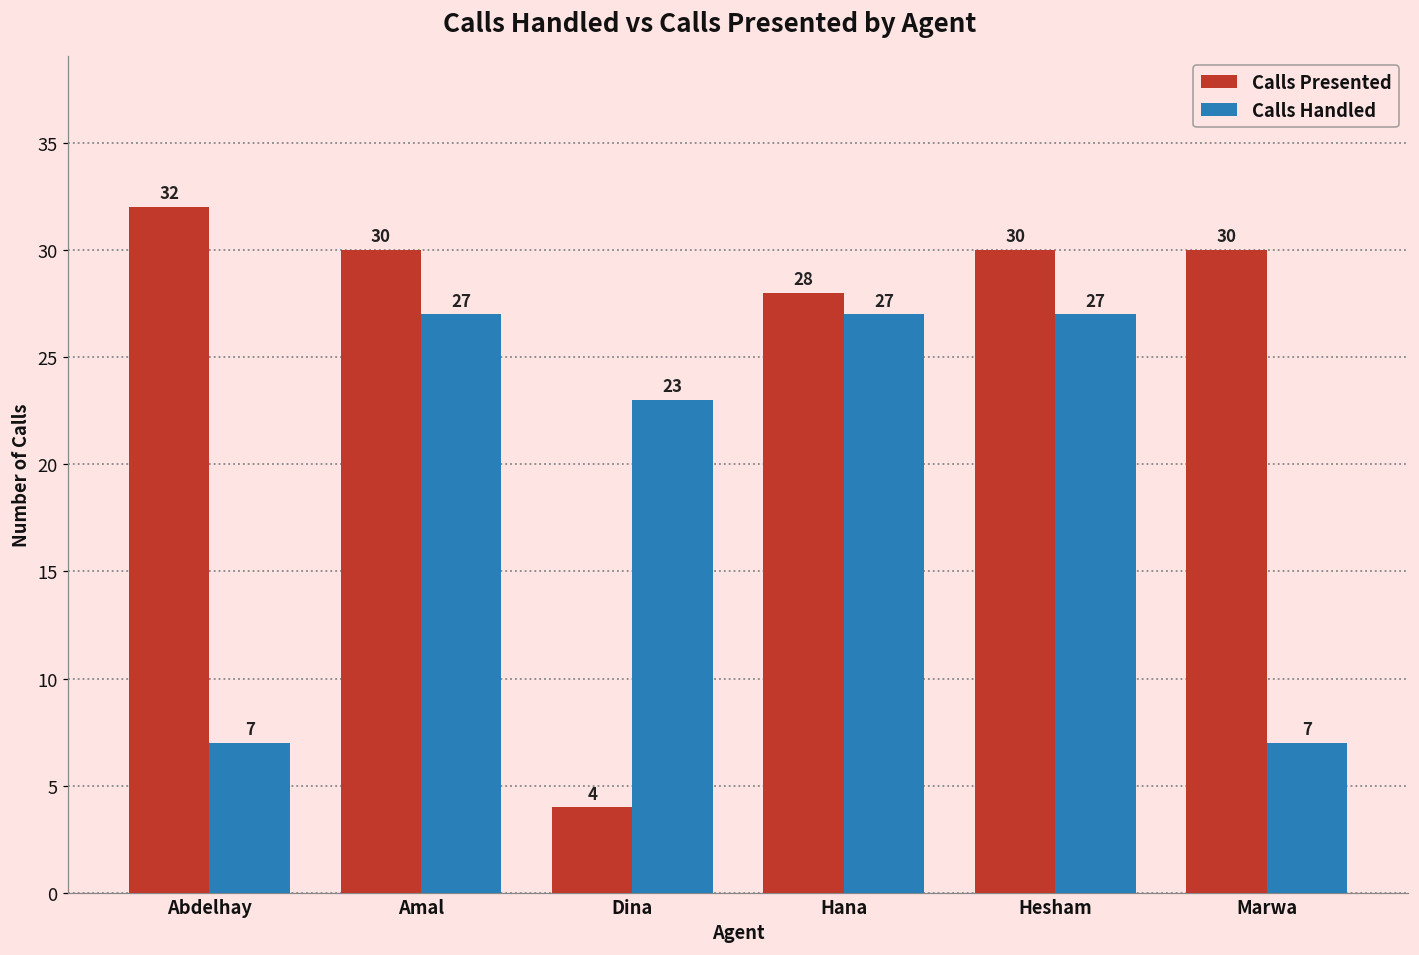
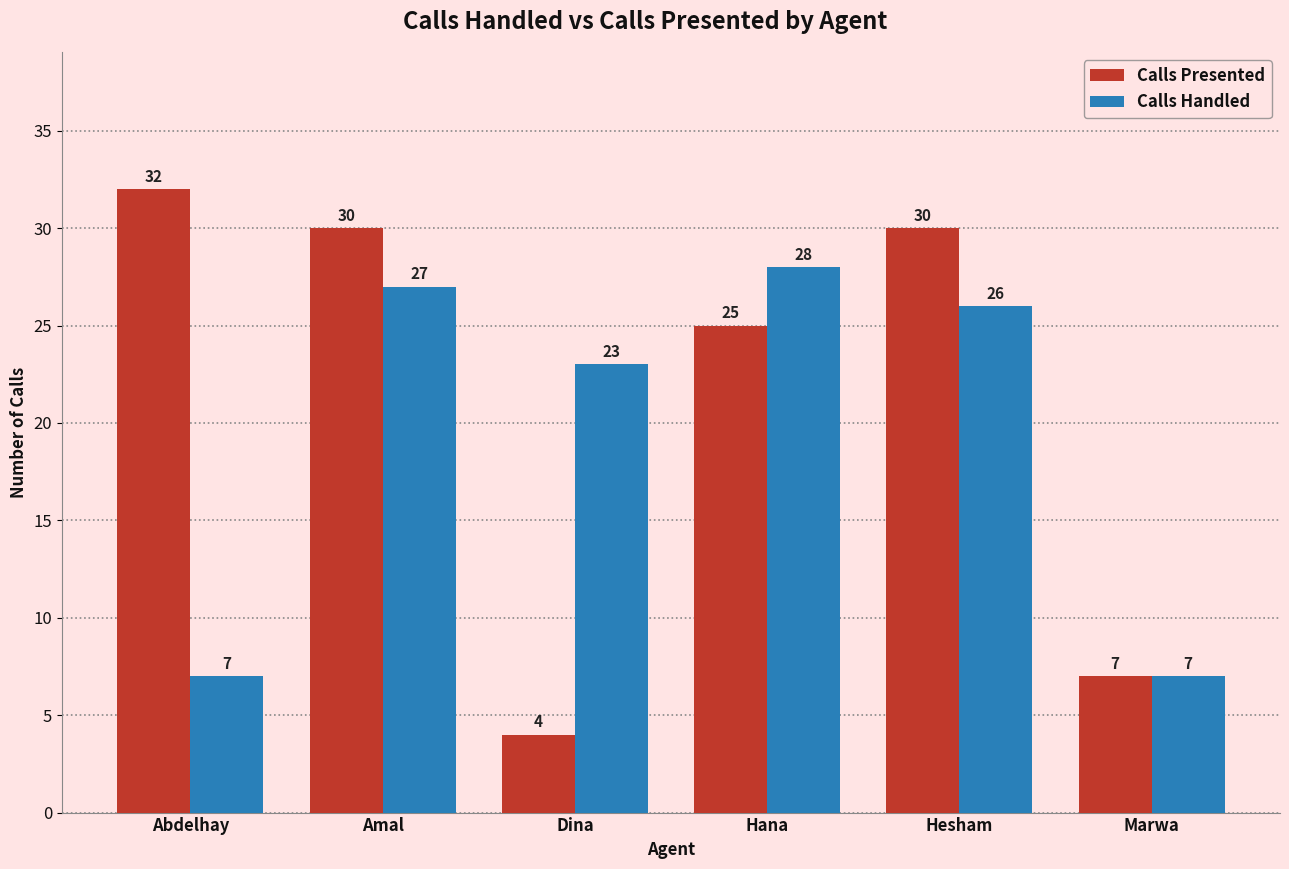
Calls Presented, Hana: 28 -> 25
Calls Handled, Hana: 27 -> 28
Calls Handled, Hesham: 27 -> 26
Calls Presented, Marwa: 30 -> 7
